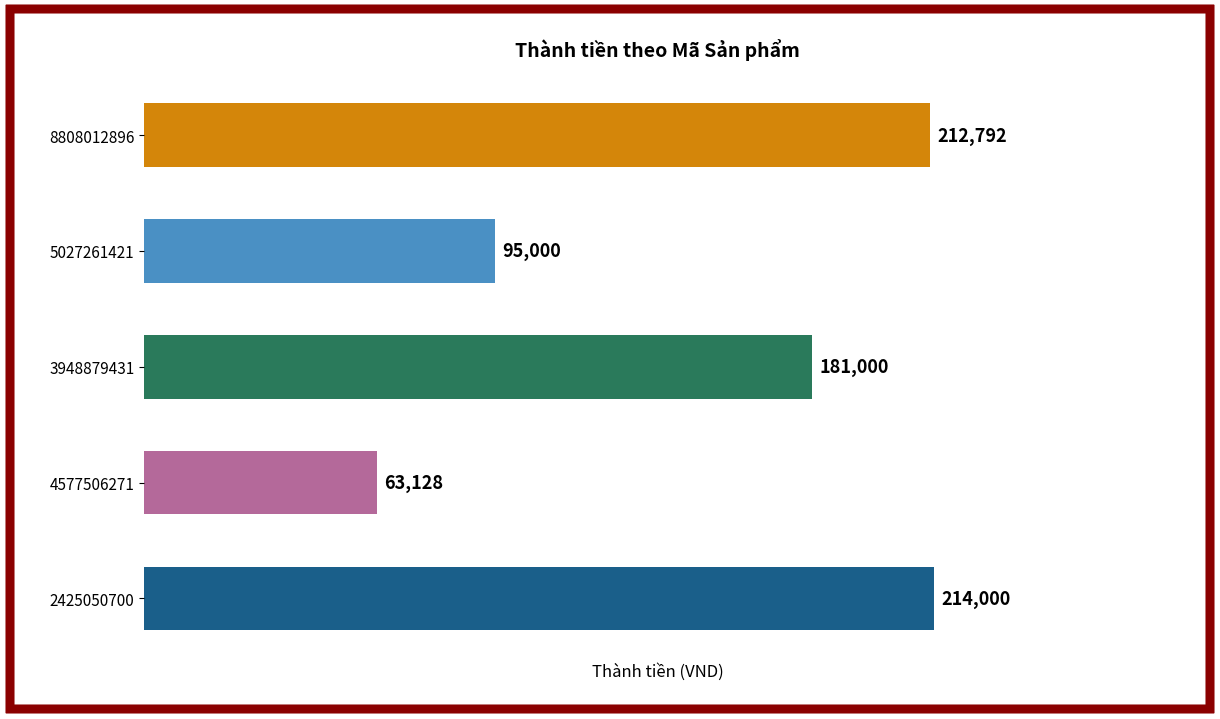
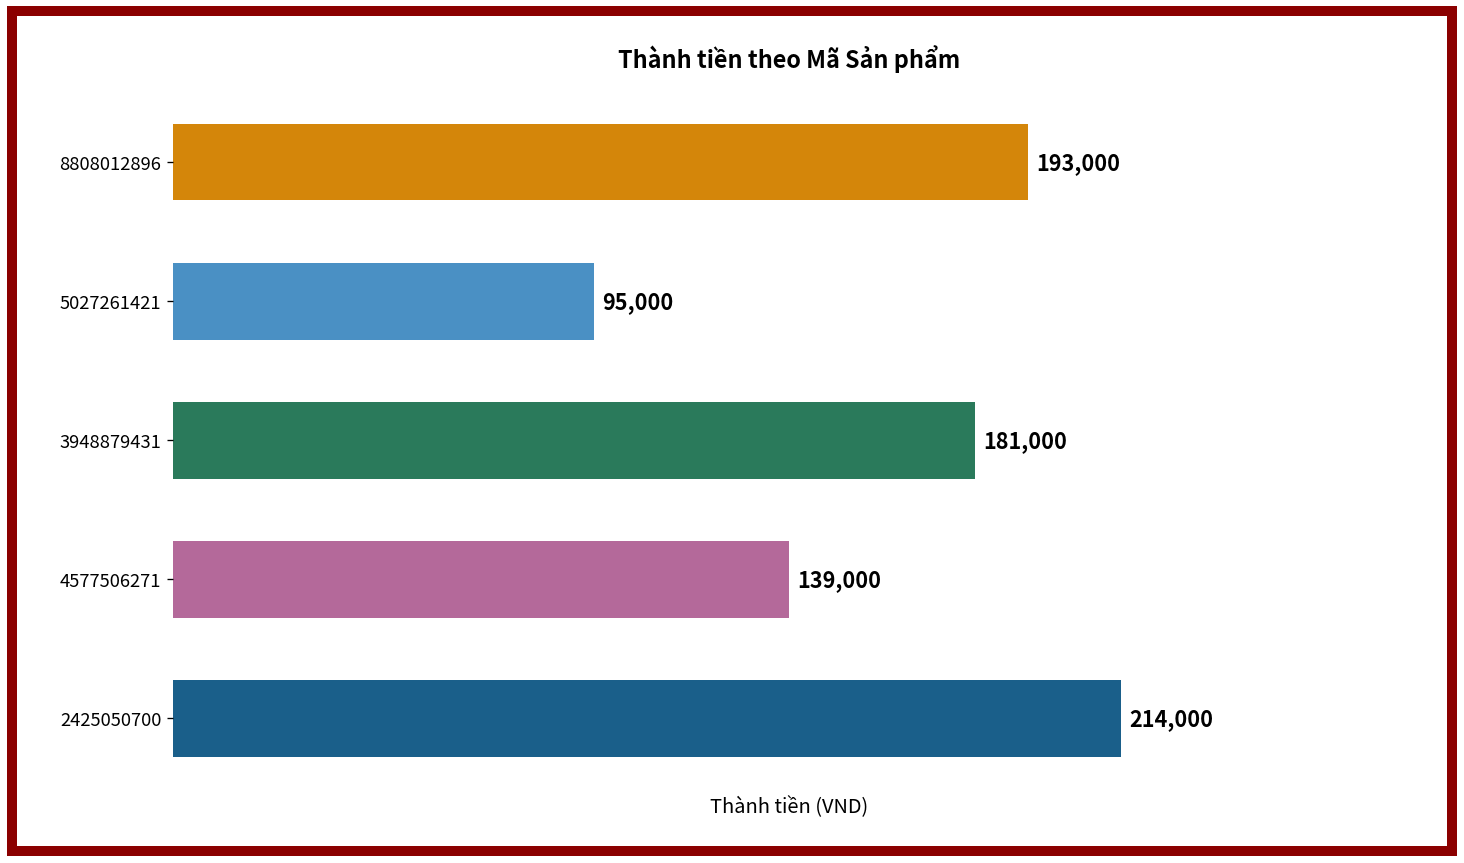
8808012896: 212,792 -> 193,000
4577506271: 63,128 -> 139,000
